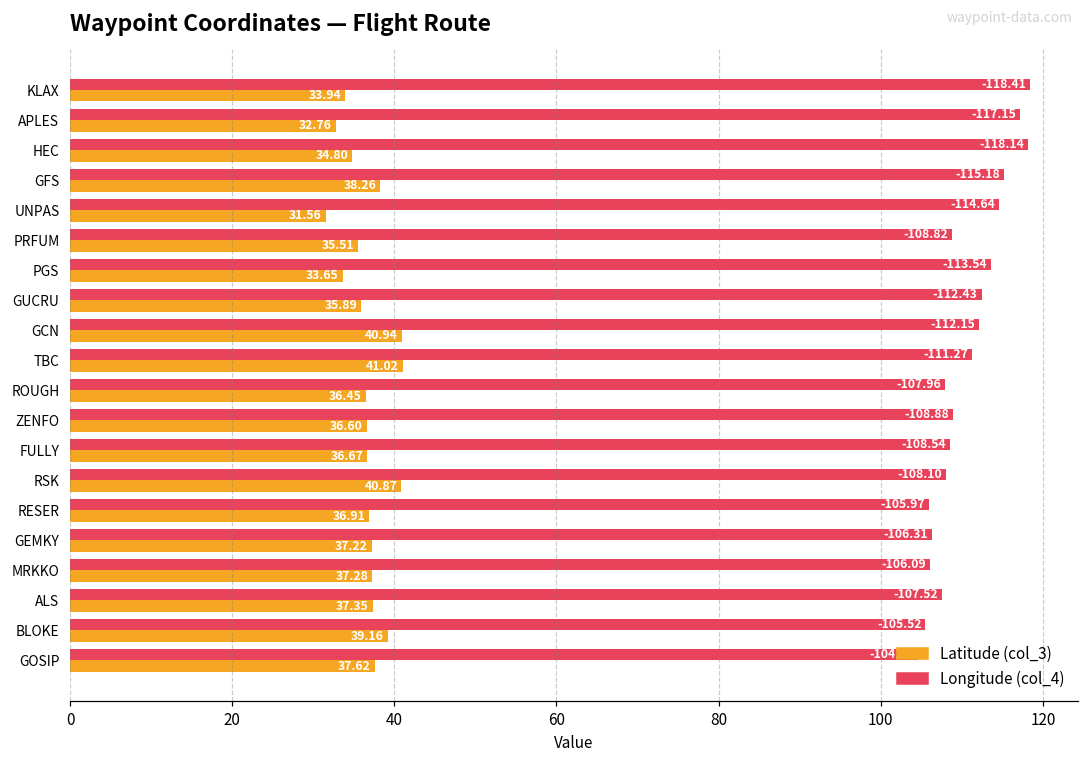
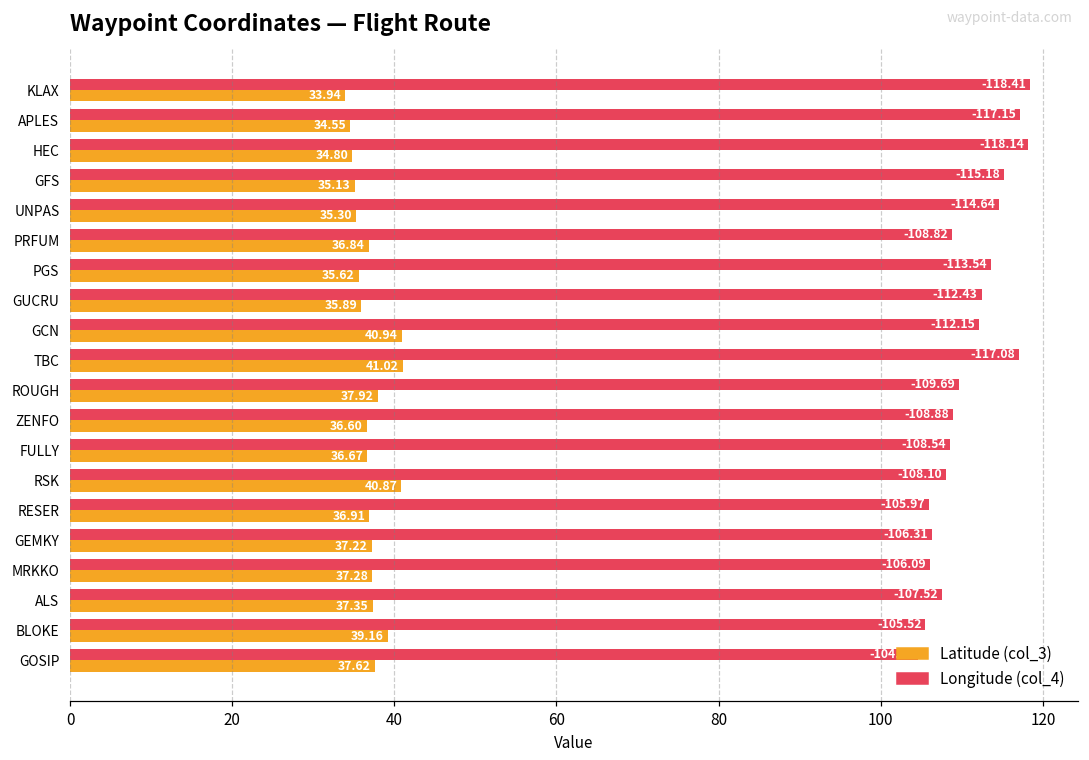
Latitude (col_3), APLES: 32.76 -> 34.55
Latitude (col_3), GFS: 38.26 -> 35.13
Latitude (col_3), UNPAS: 31.56 -> 35.30
Latitude (col_3), PRFUM: 35.51 -> 36.84
Latitude (col_3), PGS: 33.65 -> 35.62
Longitude (col_4), TBC: -111.27 -> -117.08
Longitude (col_4), ROUGH: -107.96 -> -109.69
Latitude (col_3), ROUGH: 36.45 -> 37.92
